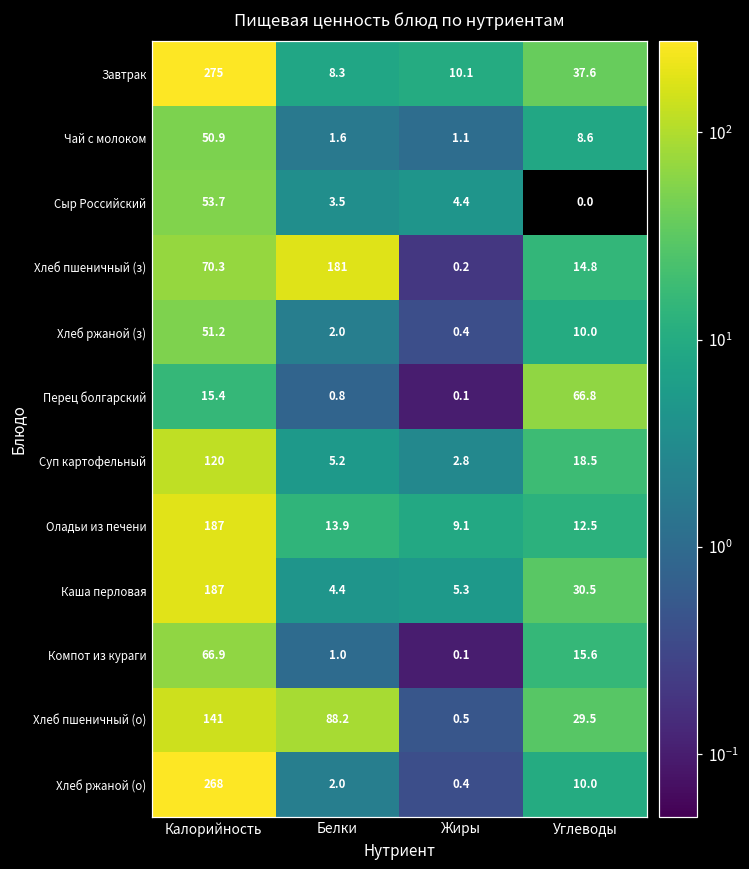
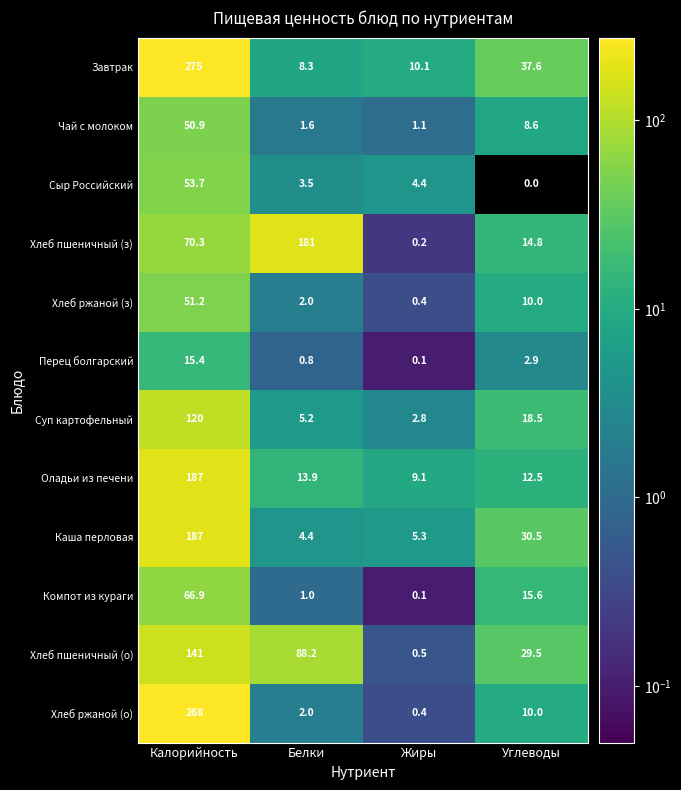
Перец болгарский, Углеводы: 66.8 -> 2.9
